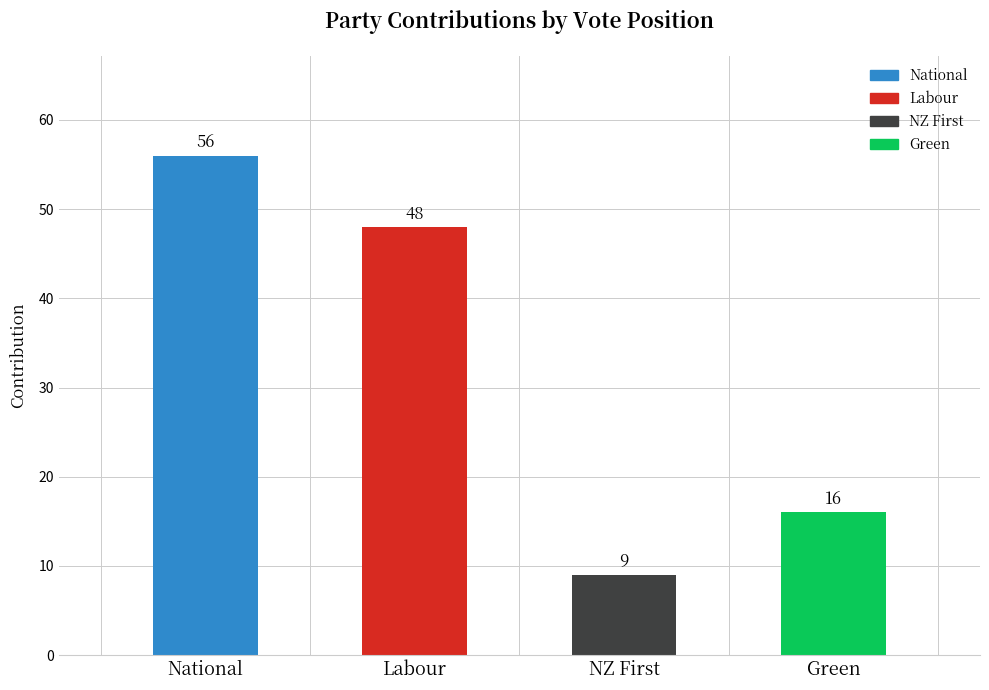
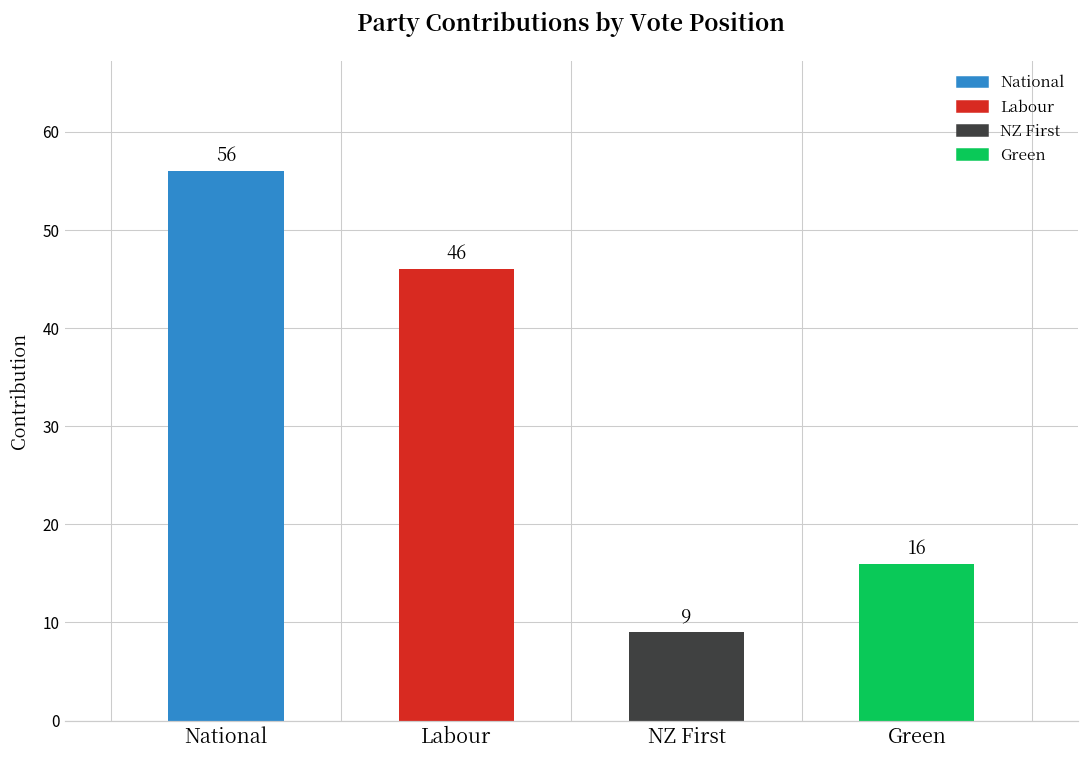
Labour: 48 -> 46
